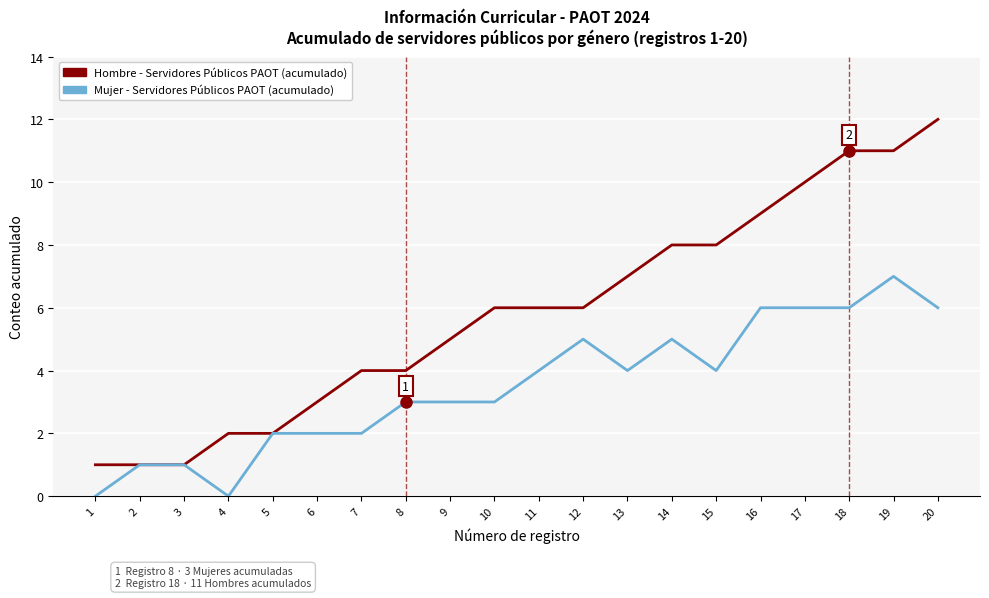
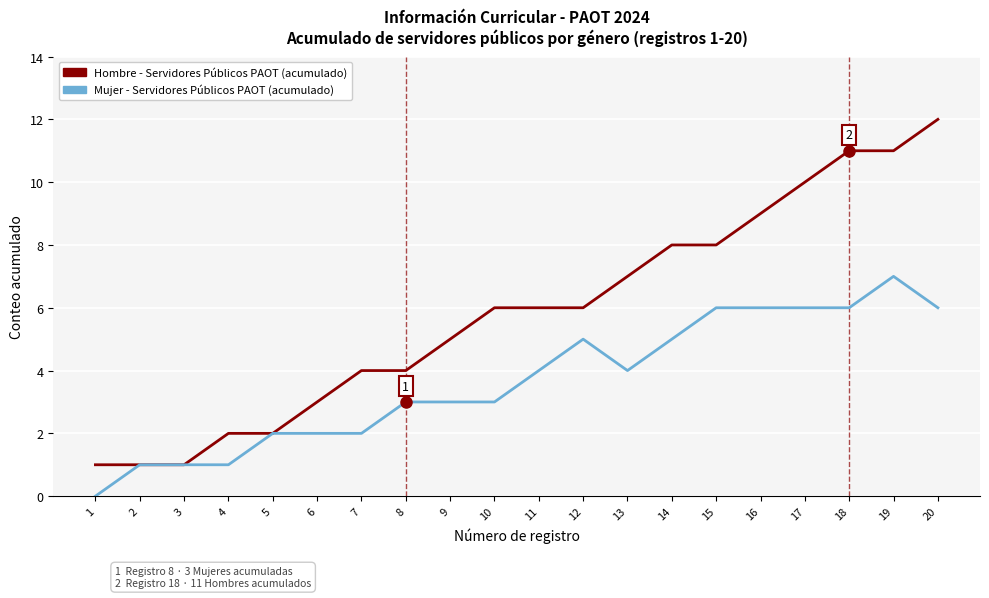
Mujer - Servidores Públicos PAOT (acumulado), 4: 0 -> 1
Mujer - Servidores Públicos PAOT (acumulado), 15: 4 -> 6
